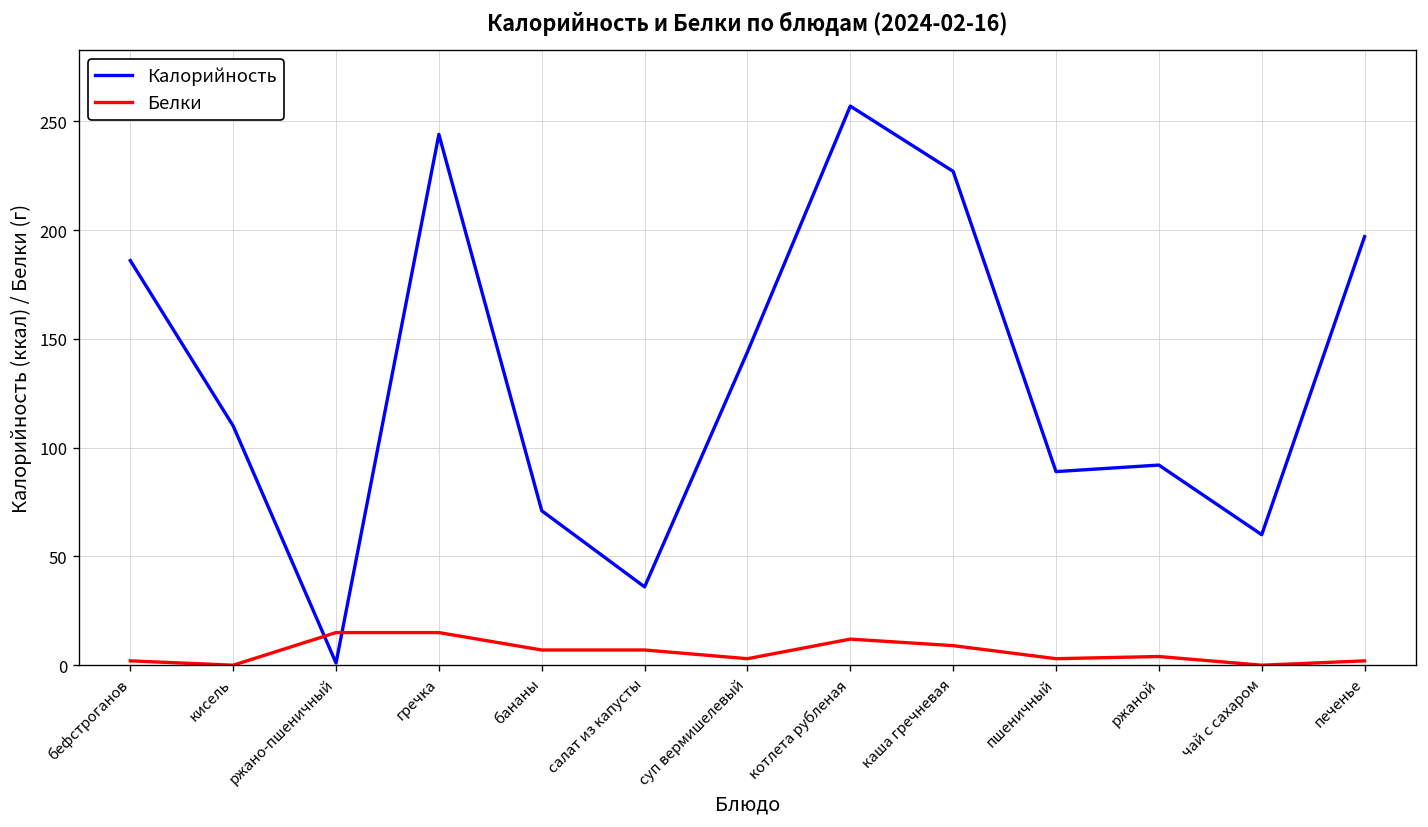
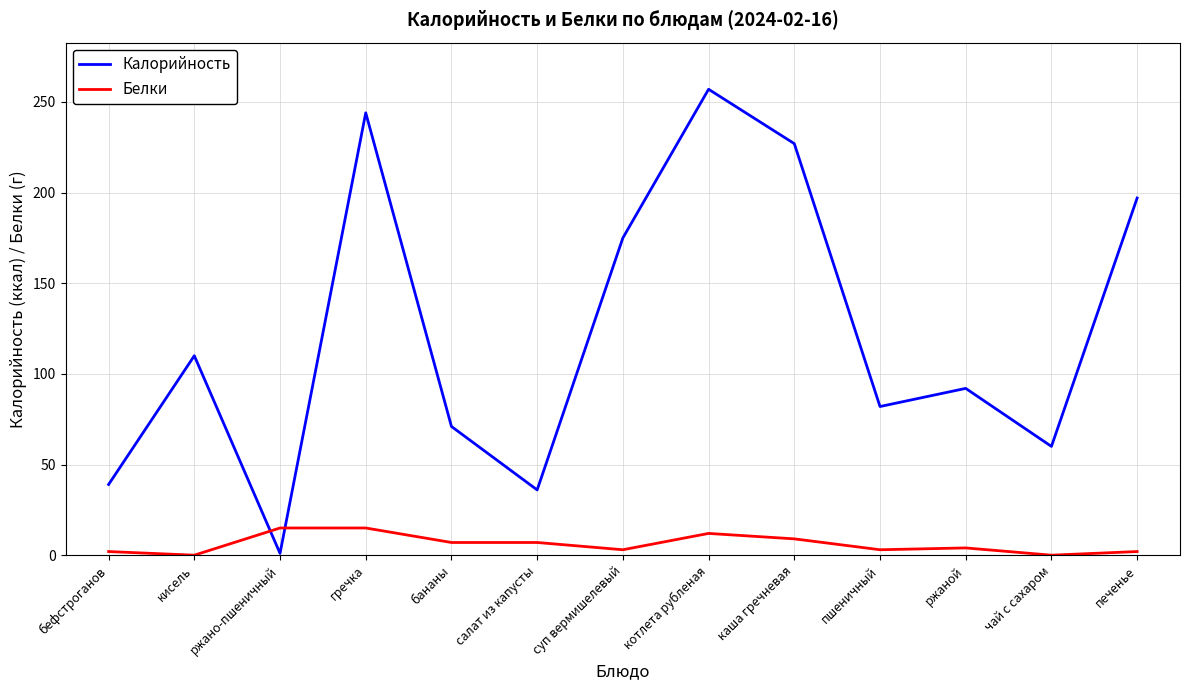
Калорийность, бефстроганов: 186 -> 39
Калорийность, суп вермишелевый: 144 -> 175
Калорийность, пшеничный: 89 -> 82
